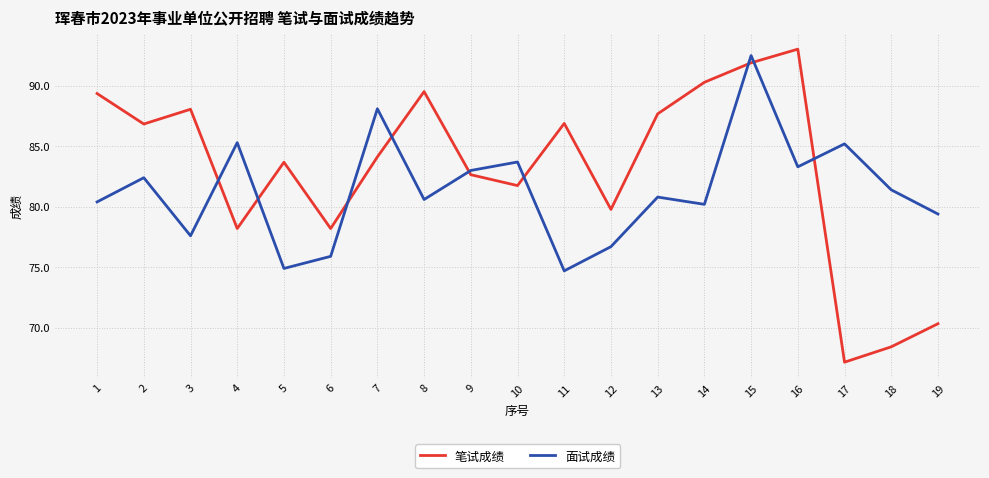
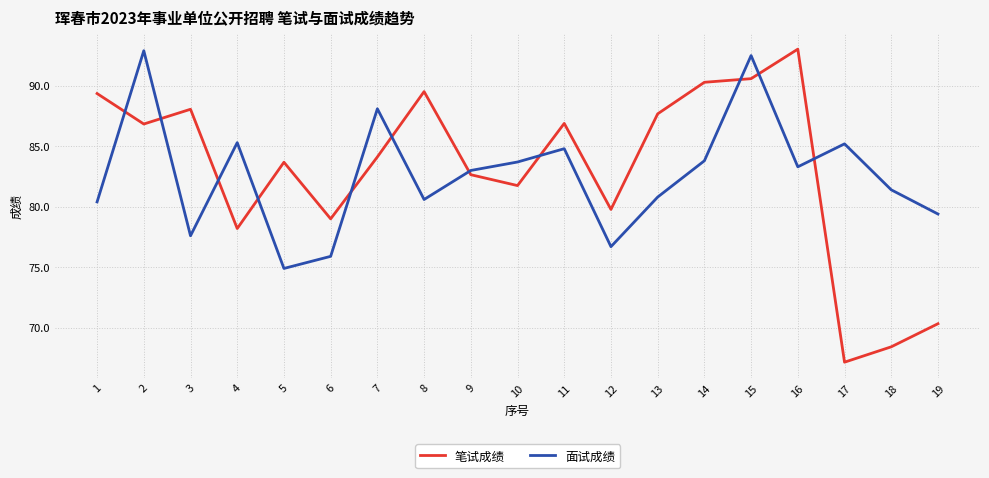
面试成绩, 2: 82.4 -> 92.9
笔试成绩, 6: 78.2 -> 79.0
面试成绩, 11: 74.7 -> 84.8
面试成绩, 14: 80.2 -> 83.8
笔试成绩, 15: 91.9 -> 90.6
